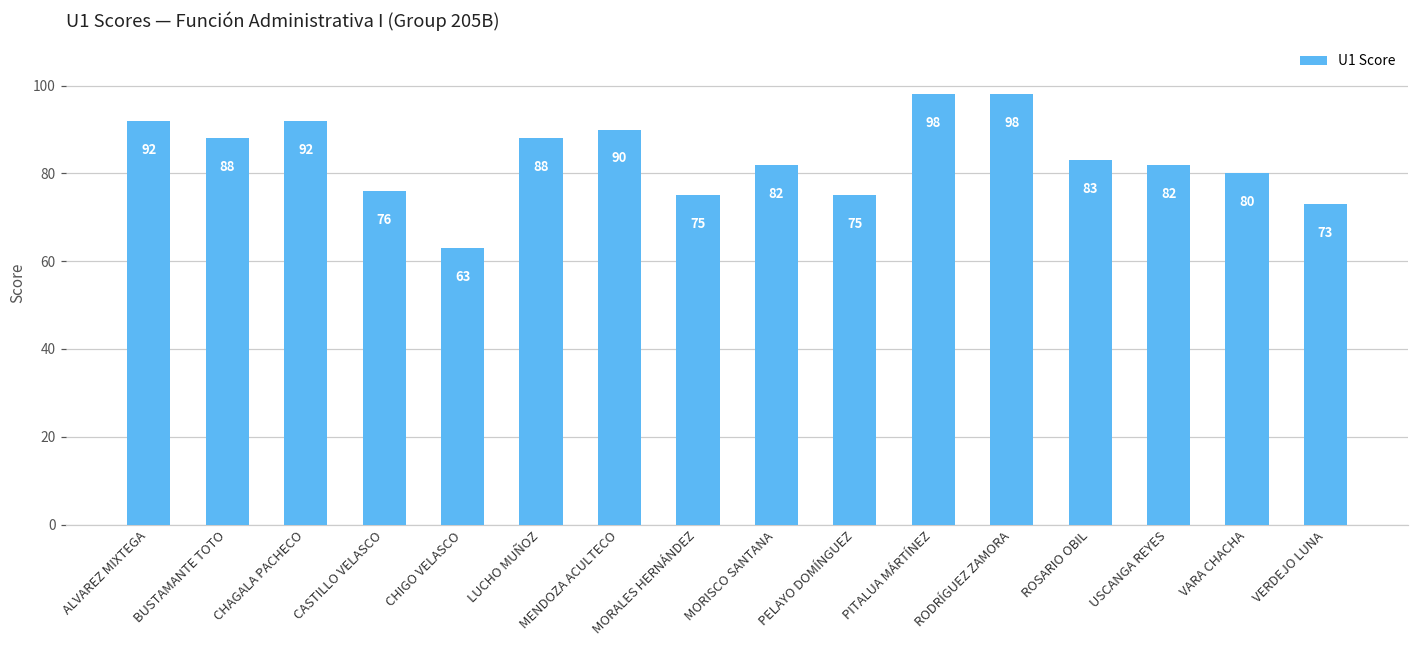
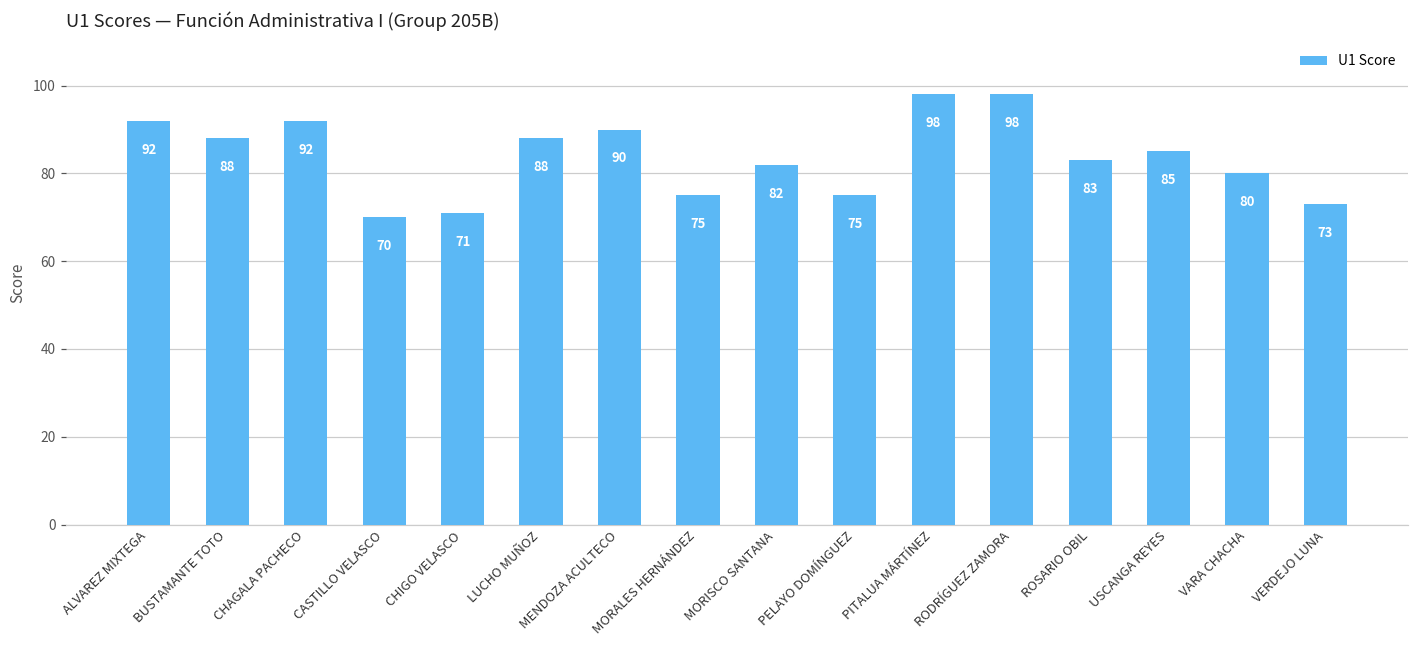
CASTILLO VELASCO: 76 -> 70
CHIGO VELASCO: 63 -> 71
USCANGA REYES: 82 -> 85
